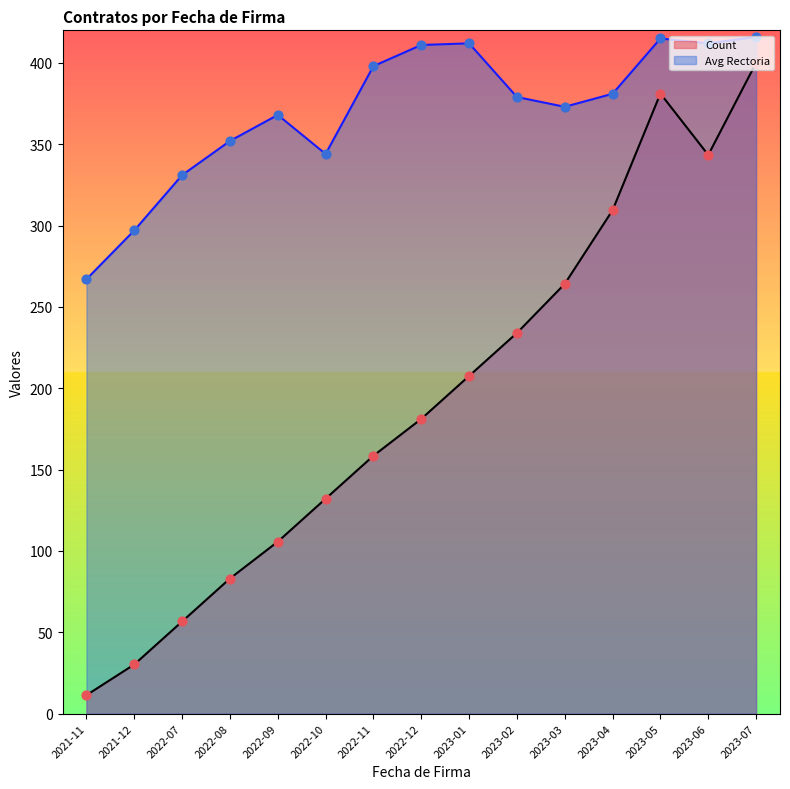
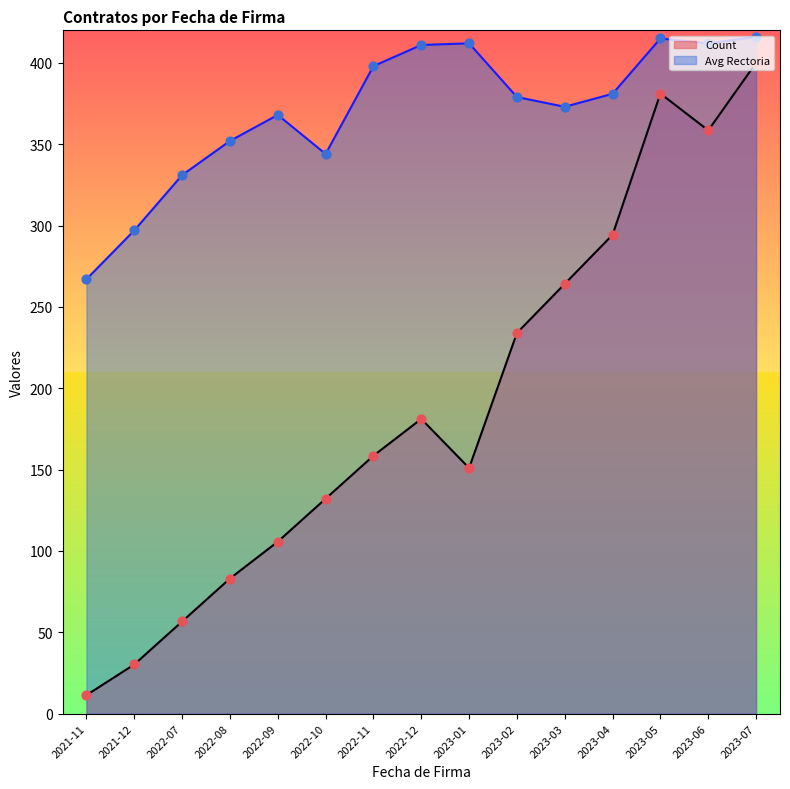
Count, 2023-01: 208 -> 151
Count, 2023-04: 309 -> 294
Count, 2023-06: 343 -> 358
